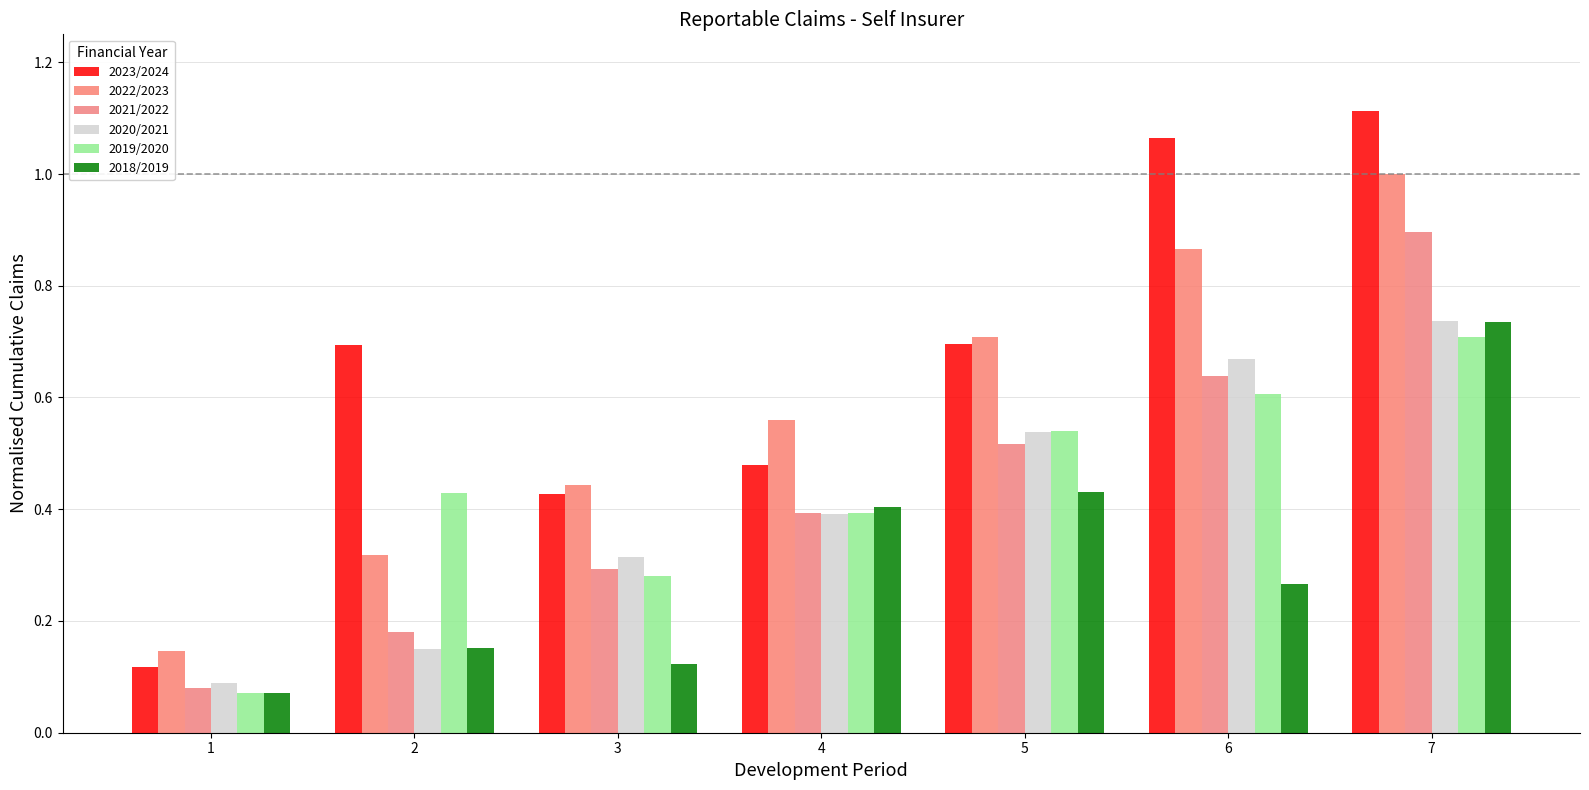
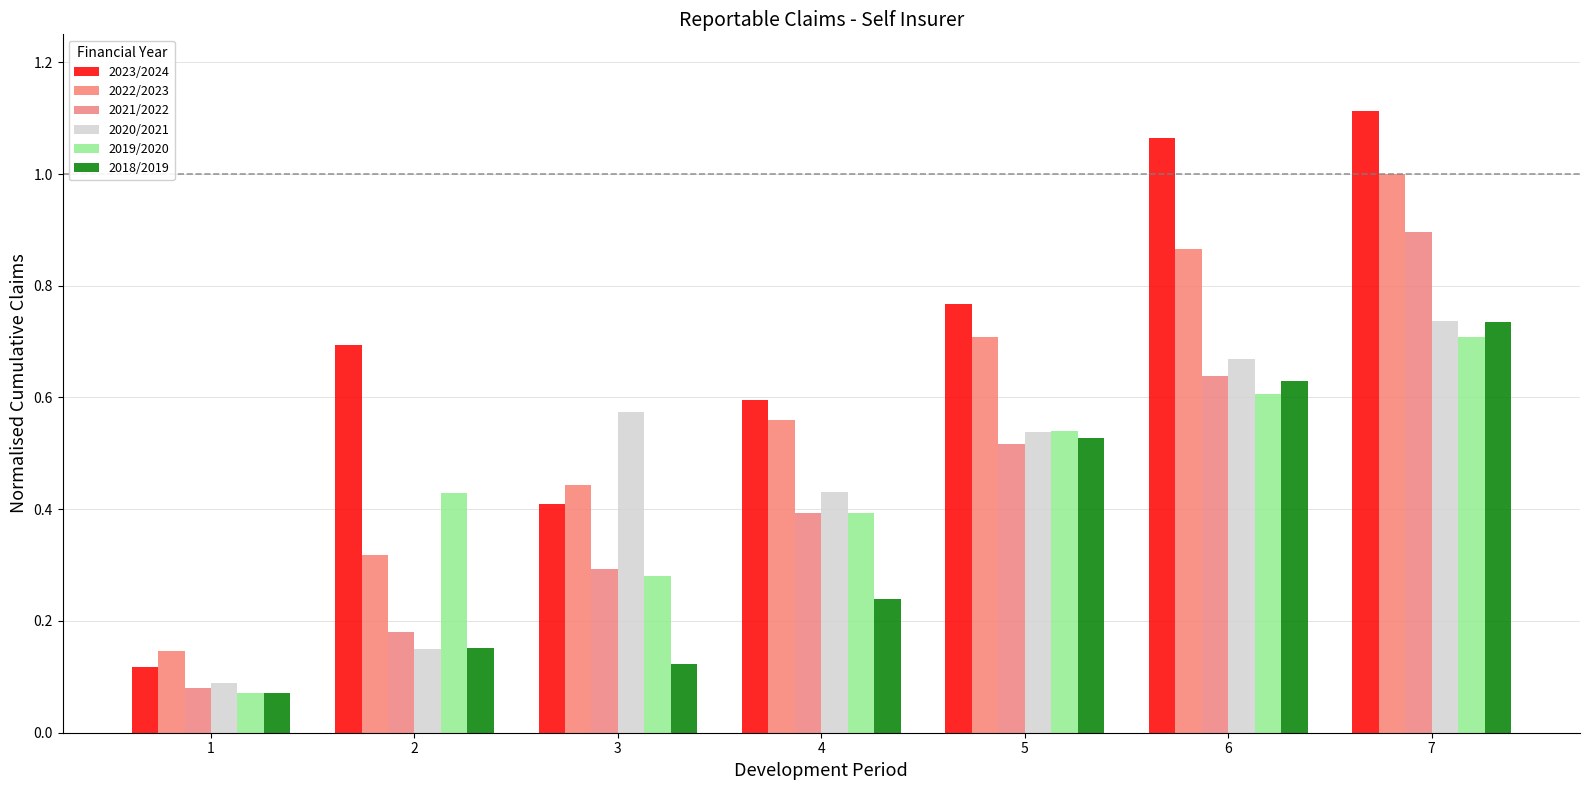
2023/2024, 3: 0.43 -> 0.41
2020/2021, 3: 0.31 -> 0.57
2023/2024, 4: 0.48 -> 0.60
2020/2021, 4: 0.39 -> 0.43
2018/2019, 4: 0.40 -> 0.24
2023/2024, 5: 0.70 -> 0.77
2018/2019, 5: 0.43 -> 0.53
2018/2019, 6: 0.27 -> 0.63
